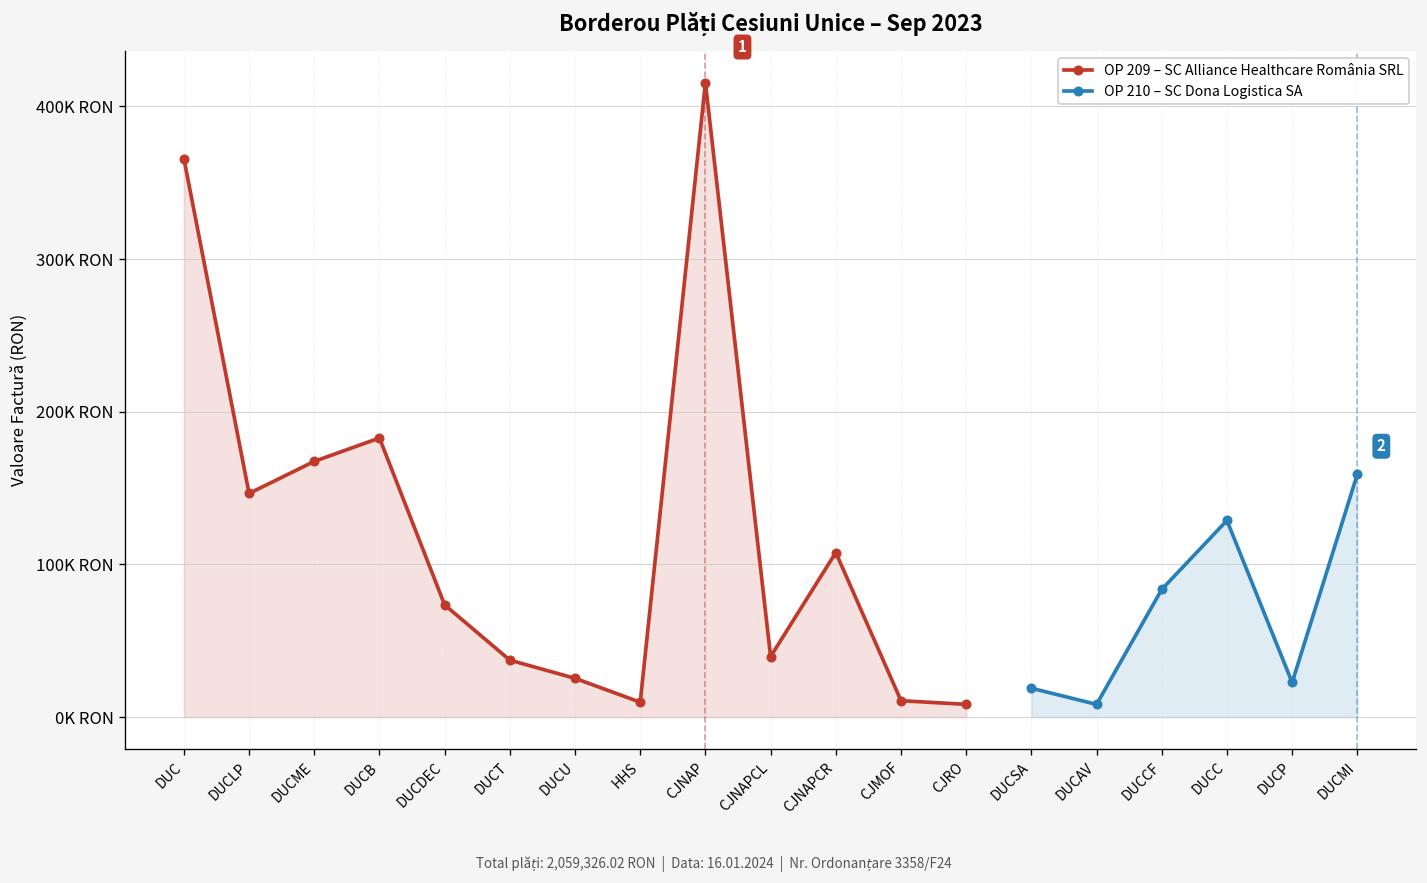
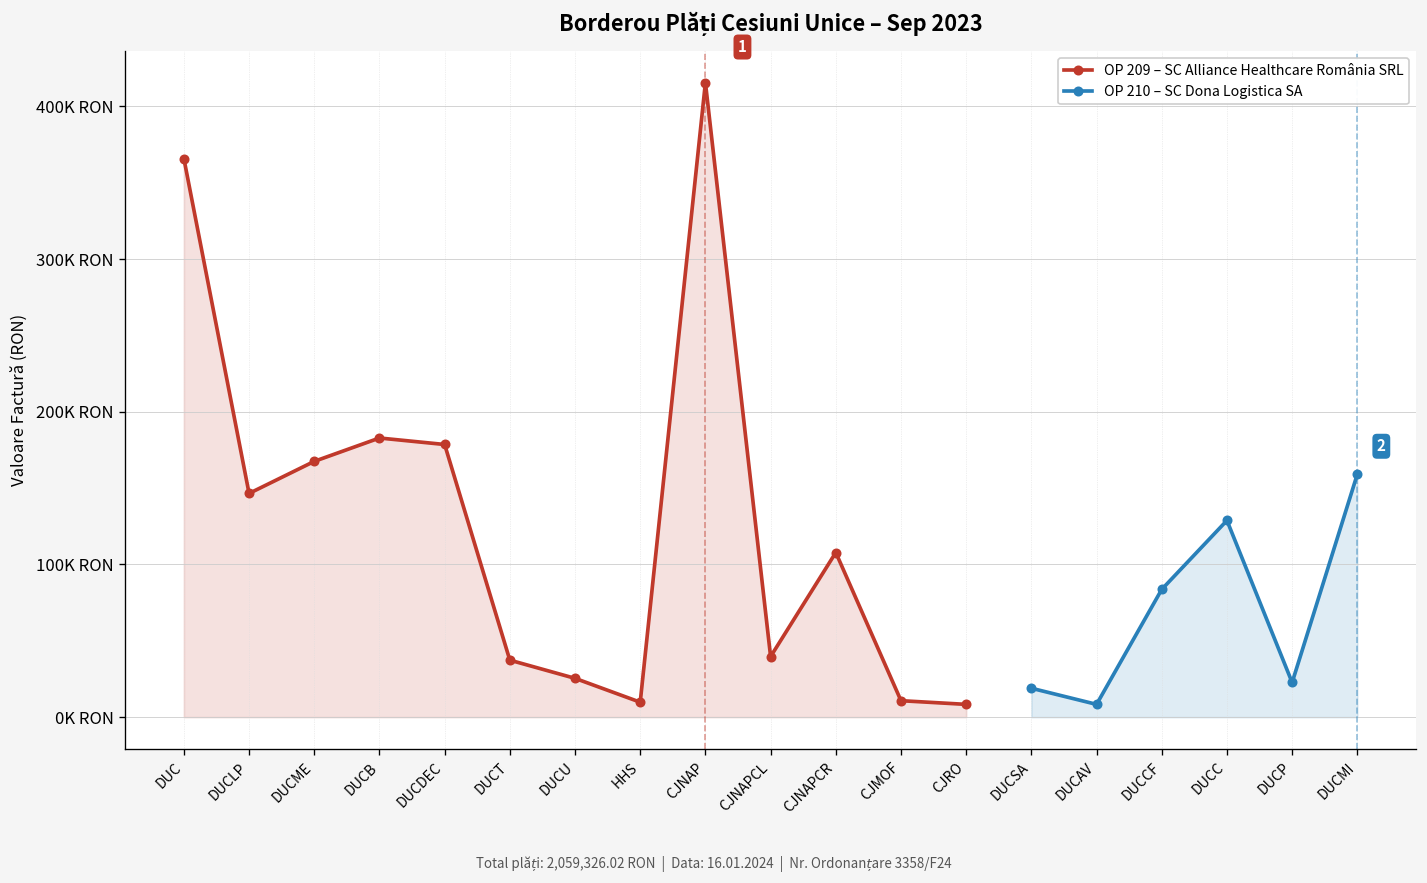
OP 209 – SC Alliance Healthcare România SRL, DUCDEC: 73K RON -> 178K RON
